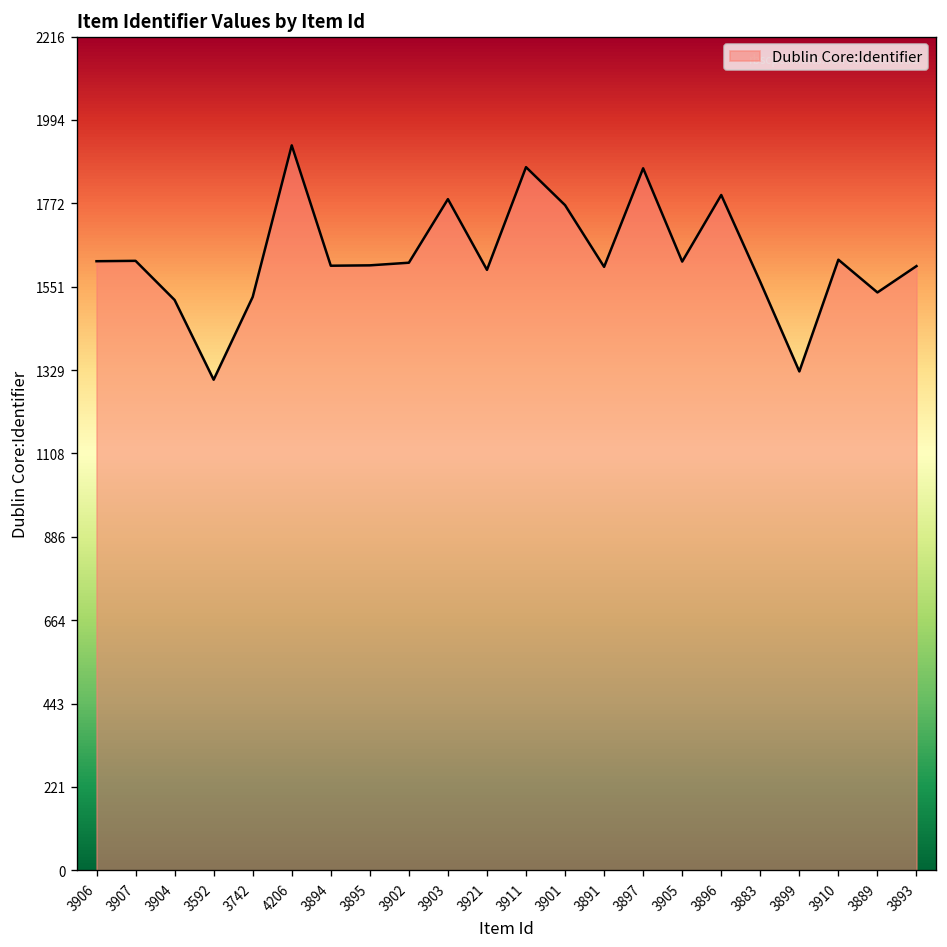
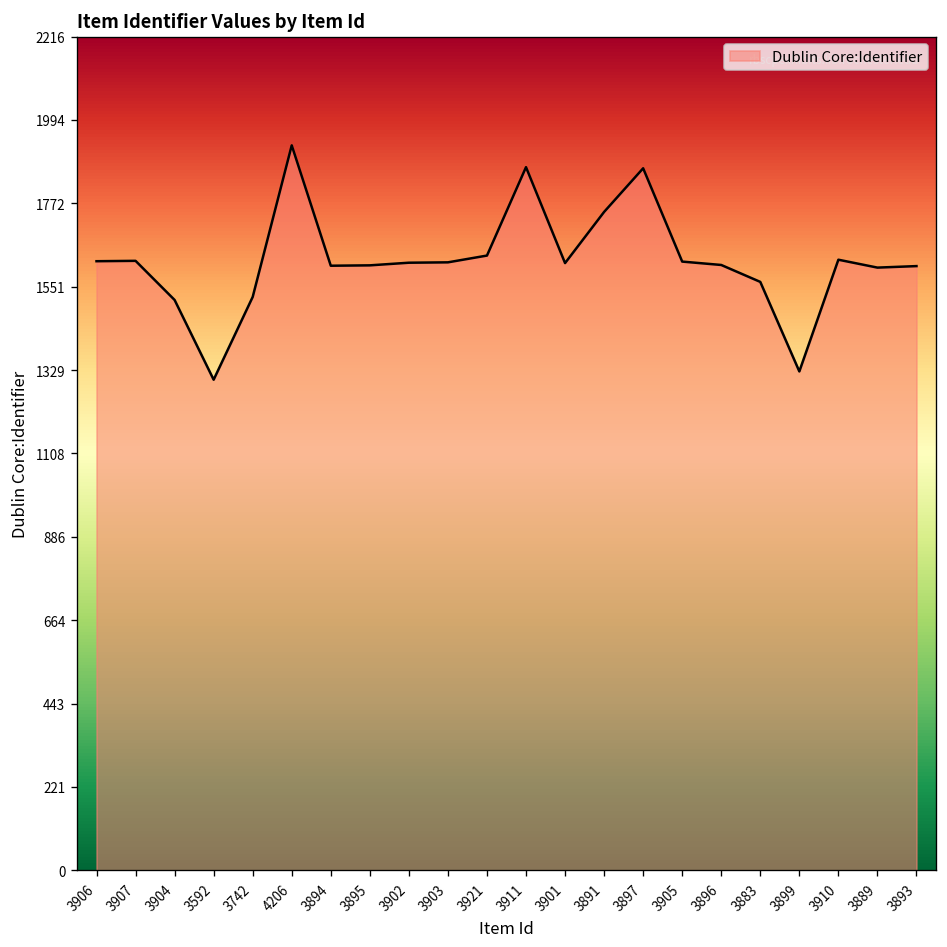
3903: 1780 -> 1620
3921: 1600 -> 1630
3901: 1770 -> 1610
3891: 1600 -> 1750
3896: 1800 -> 1610
3889: 1540 -> 1600
